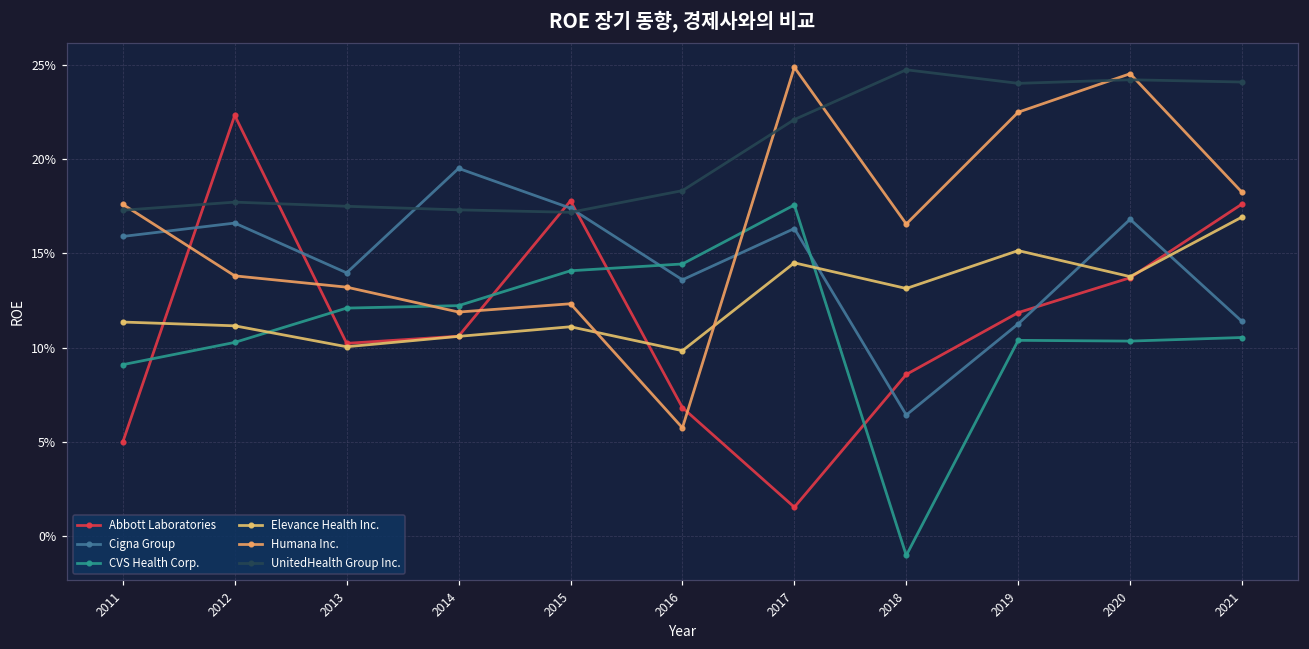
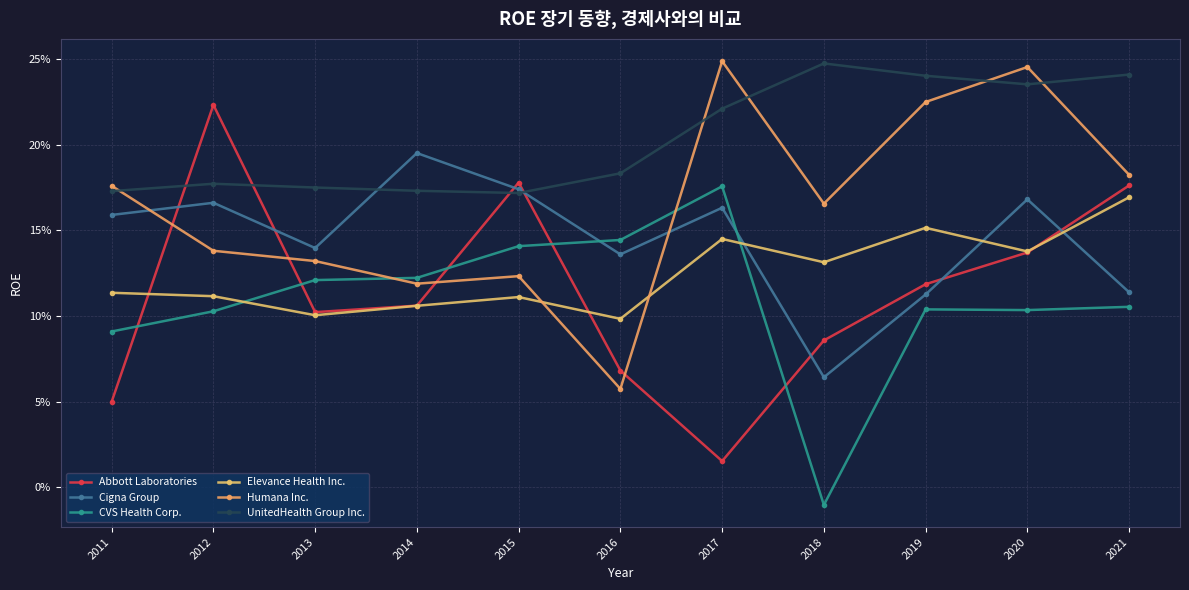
UnitedHealth Group Inc., 2020: 24.2% -> 23.5%
